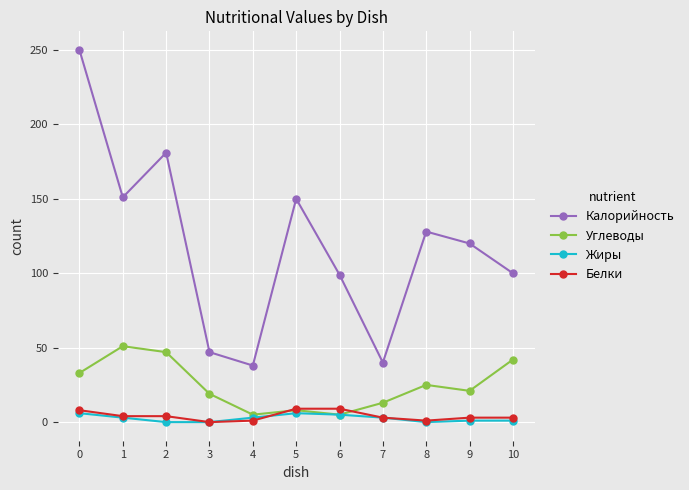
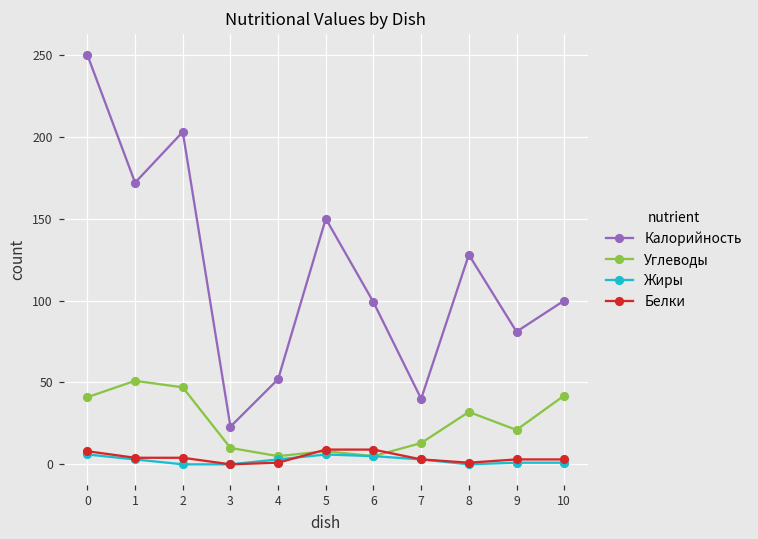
Углеводы, 0: 33 -> 41
Калорийность, 1: 151 -> 172
Калорийность, 2: 181 -> 203
Калорийность, 3: 47 -> 23
Углеводы, 3: 19 -> 10
Калорийность, 4: 38 -> 52
Углеводы, 8: 25 -> 32
Калорийность, 9: 120 -> 81
